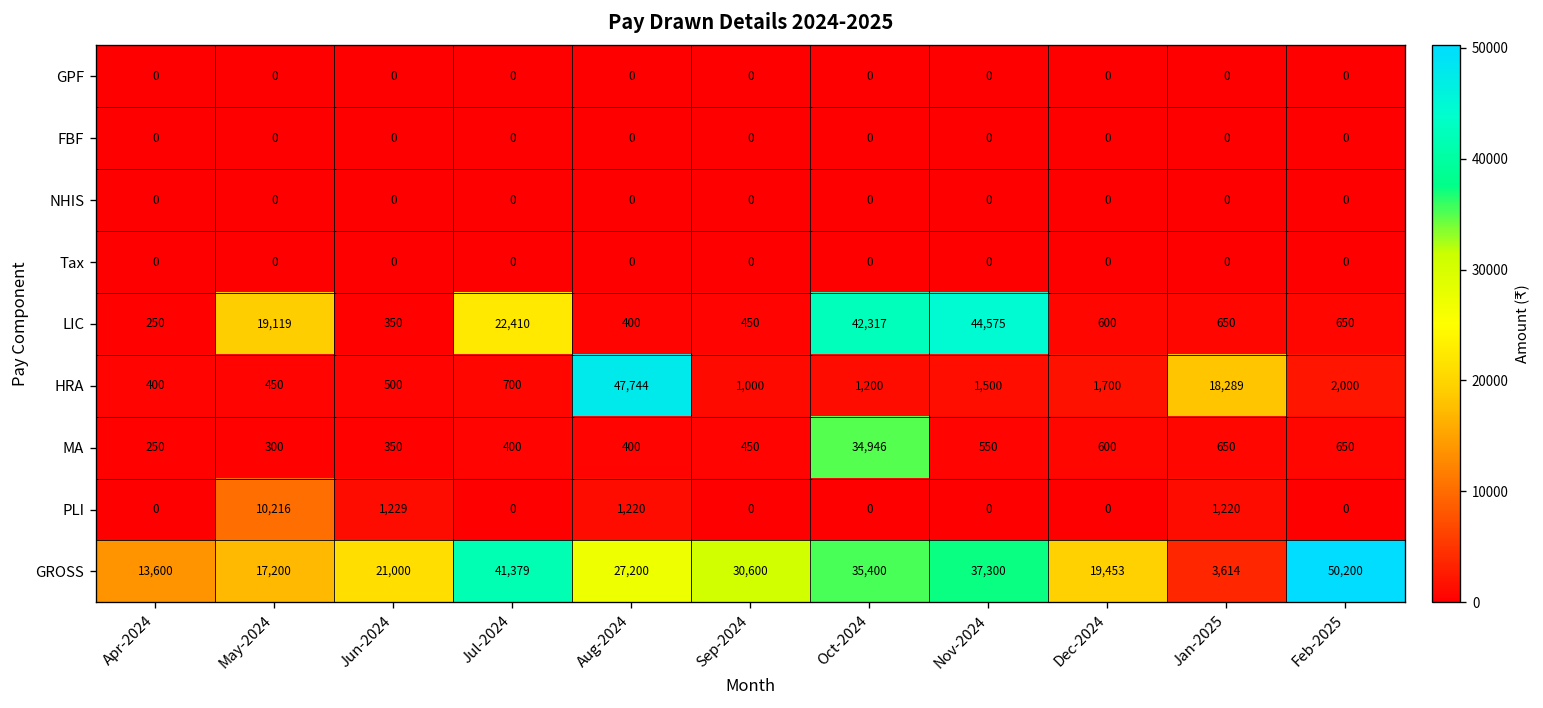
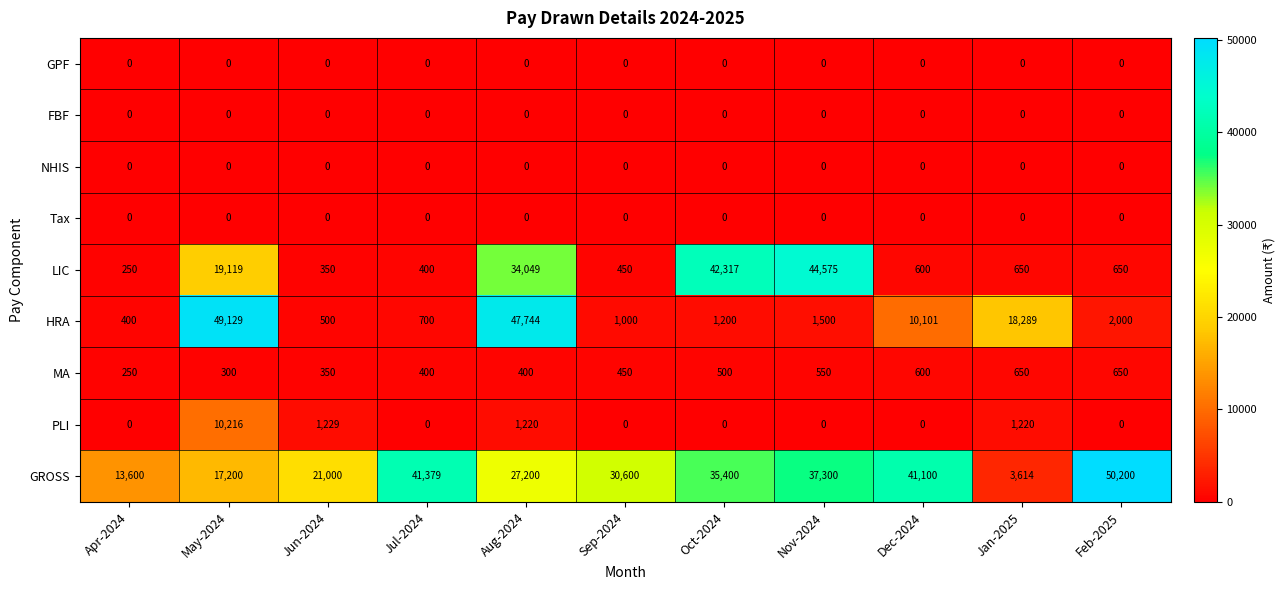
LIC, Jul-2024: 22,410 -> 400
LIC, Aug-2024: 400 -> 34,049
HRA, May-2024: 450 -> 49,129
HRA, Dec-2024: 1,700 -> 10,101
MA, Oct-2024: 34,946 -> 500
GROSS, Dec-2024: 19,453 -> 41,100
